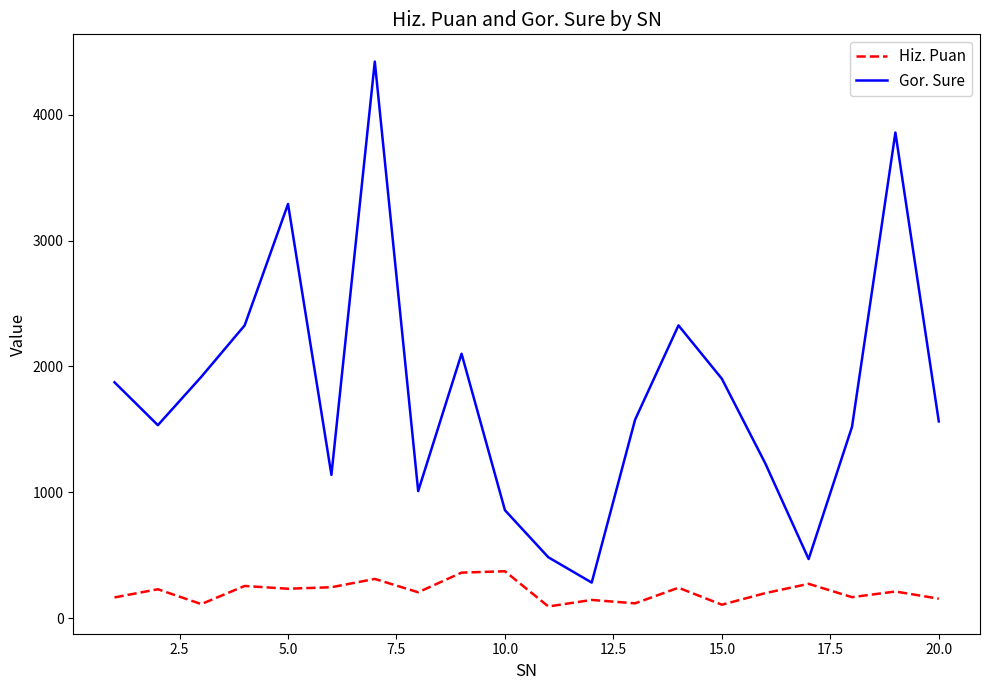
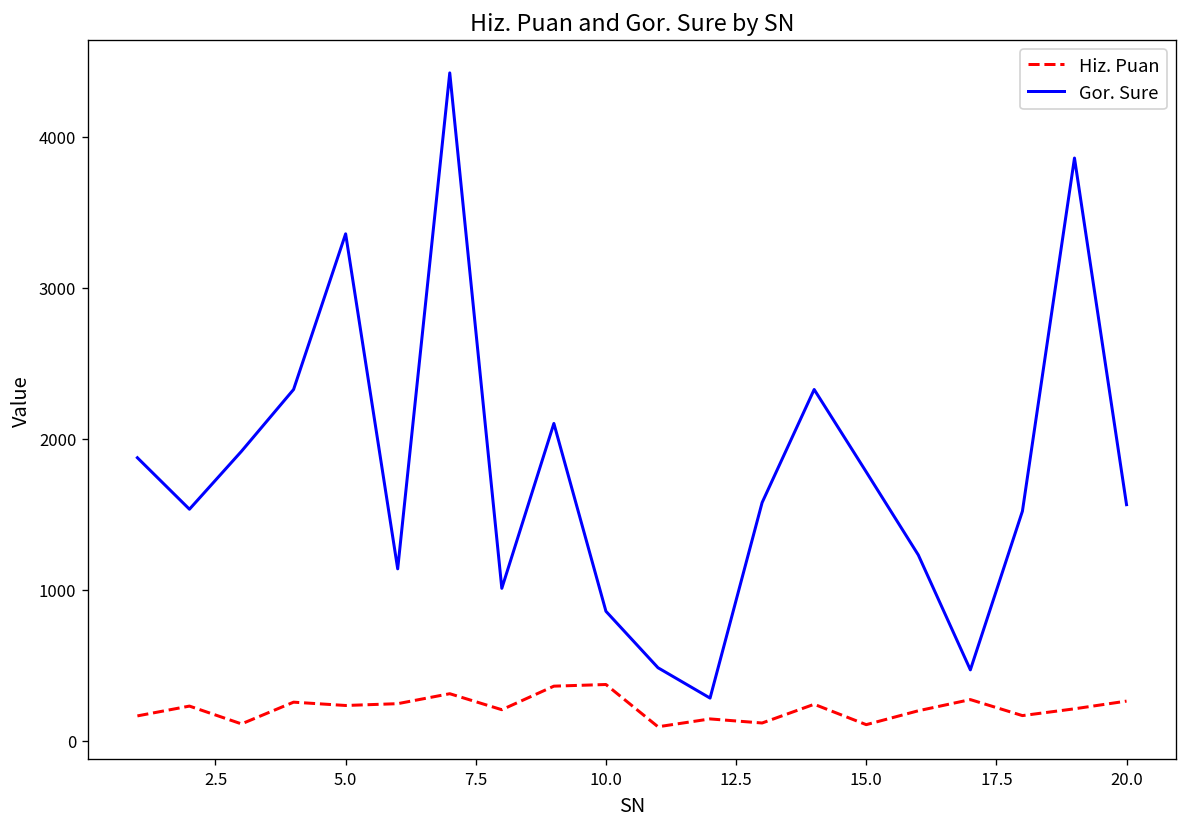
Gor. Sure, 5.0: 3290 -> 3360
Gor. Sure, 15.0: 1900 -> 1780
Hiz. Puan, 20.0: 150 -> 260
